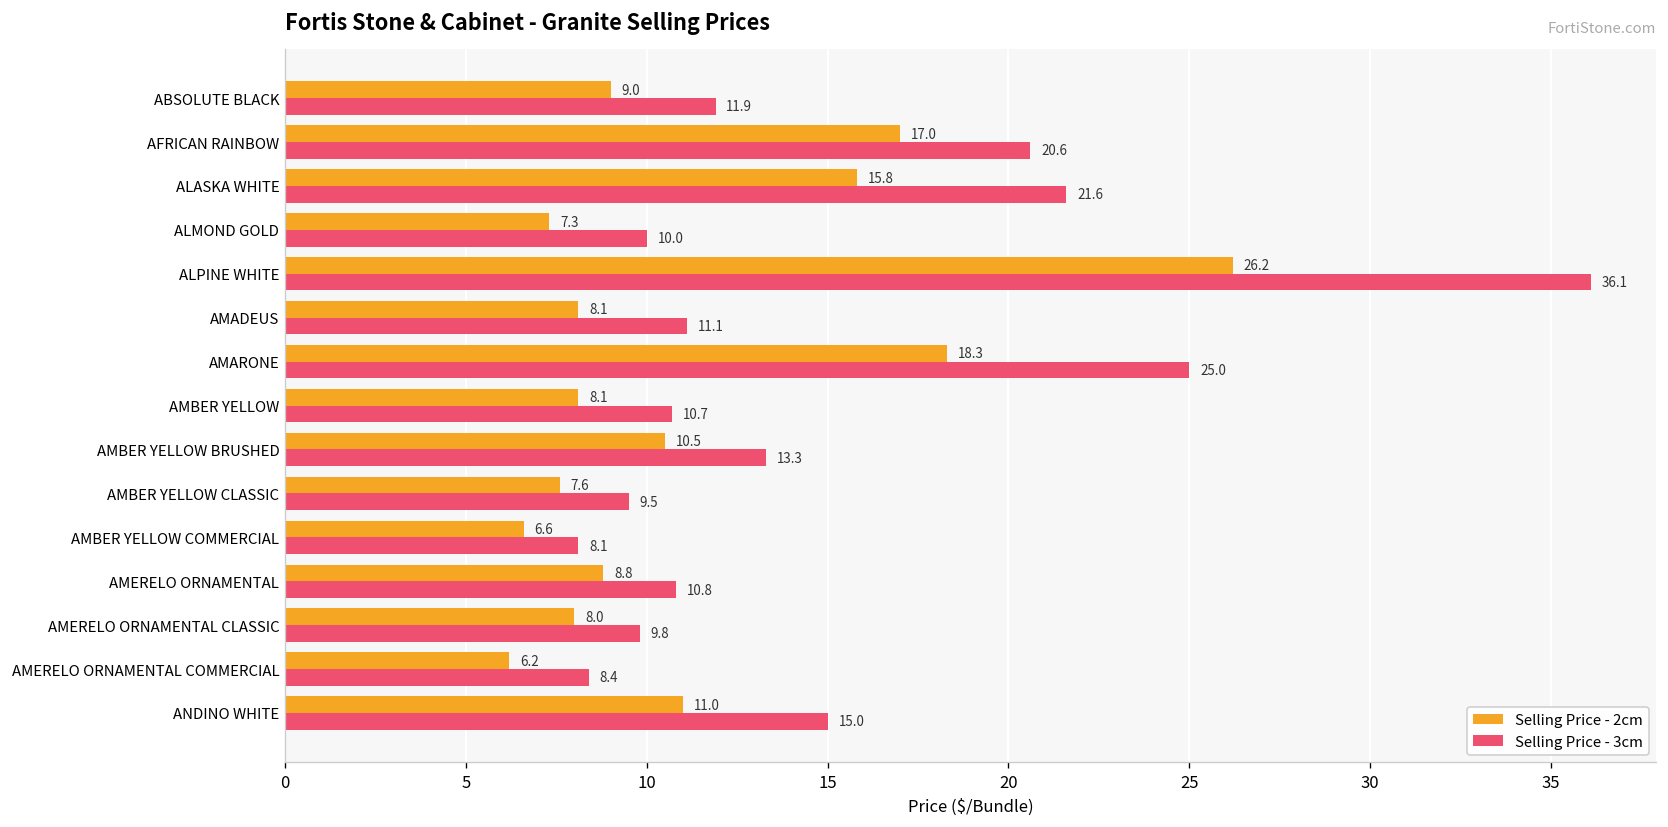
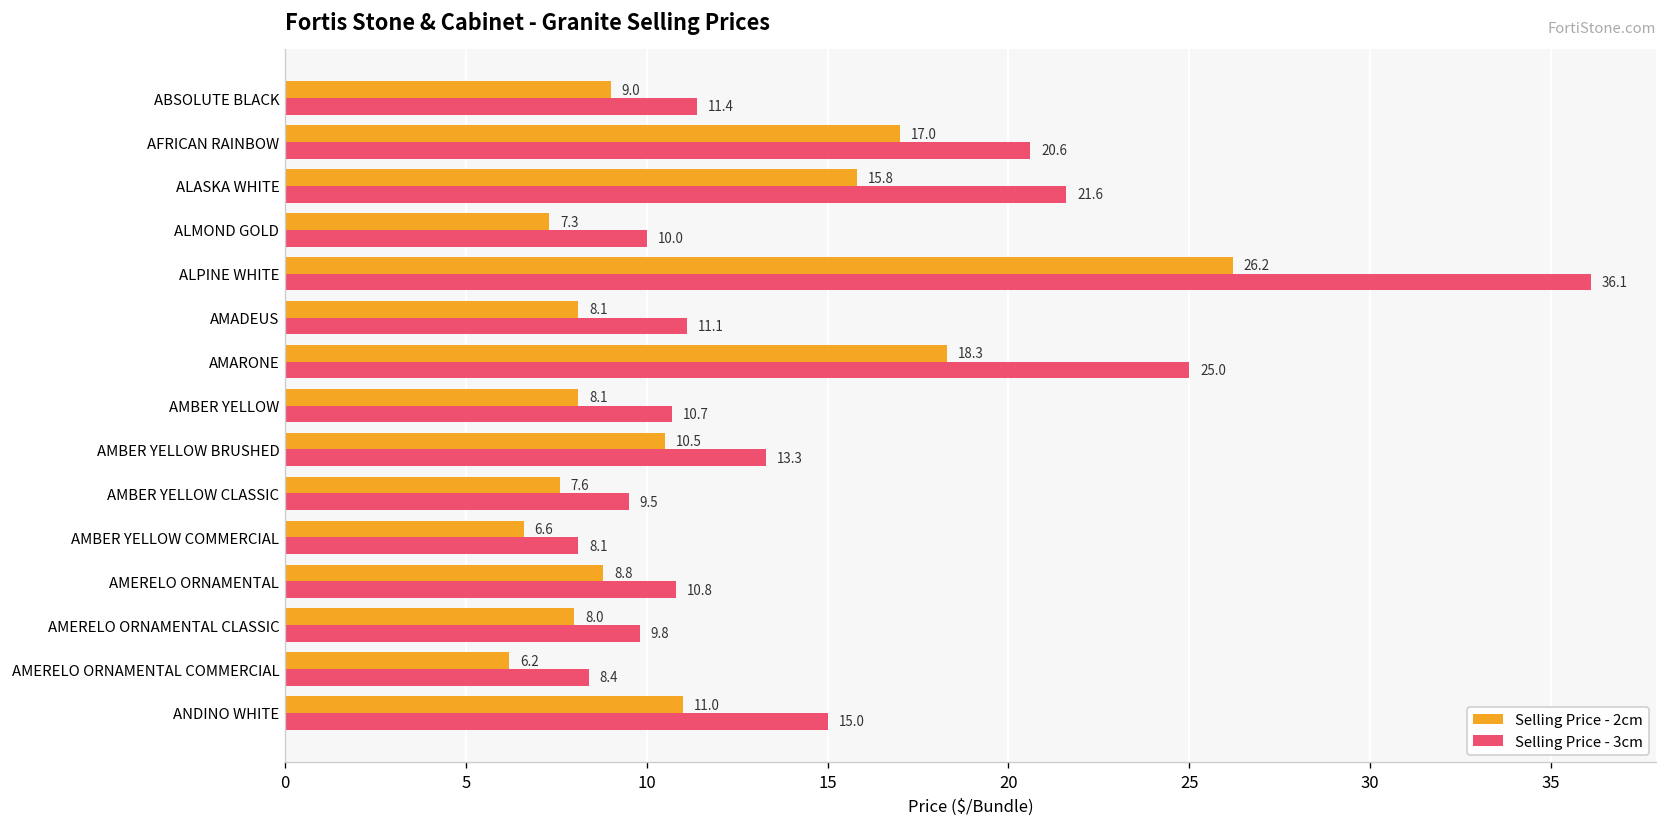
Selling Price - 3cm, ABSOLUTE BLACK: 11.9 -> 11.4
